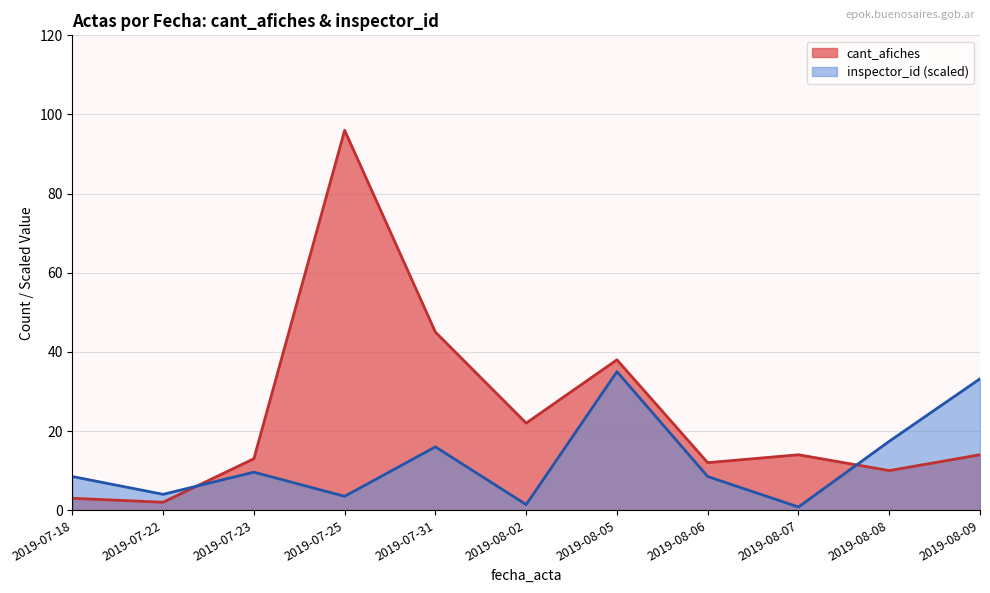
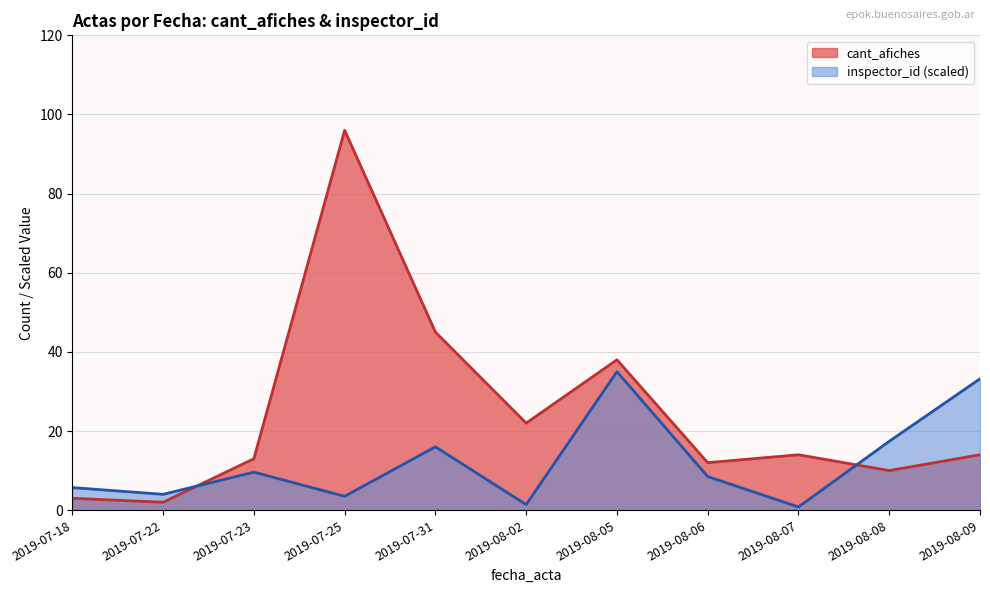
inspector_id (scaled), 2019-07-18: 9 -> 6
